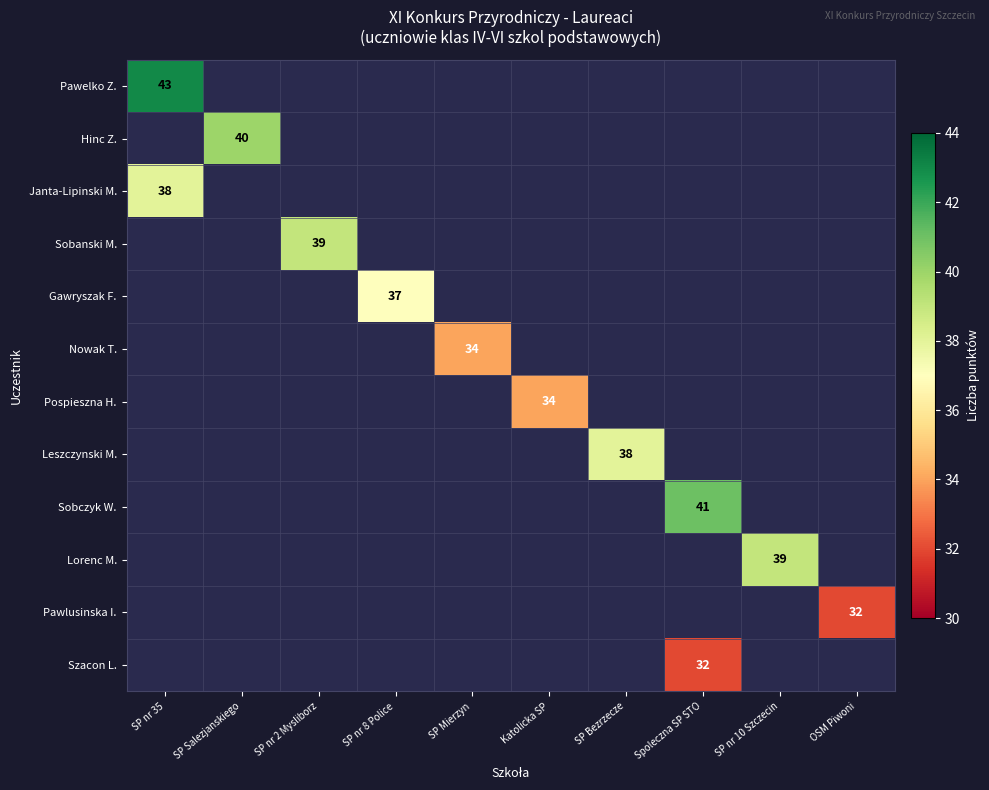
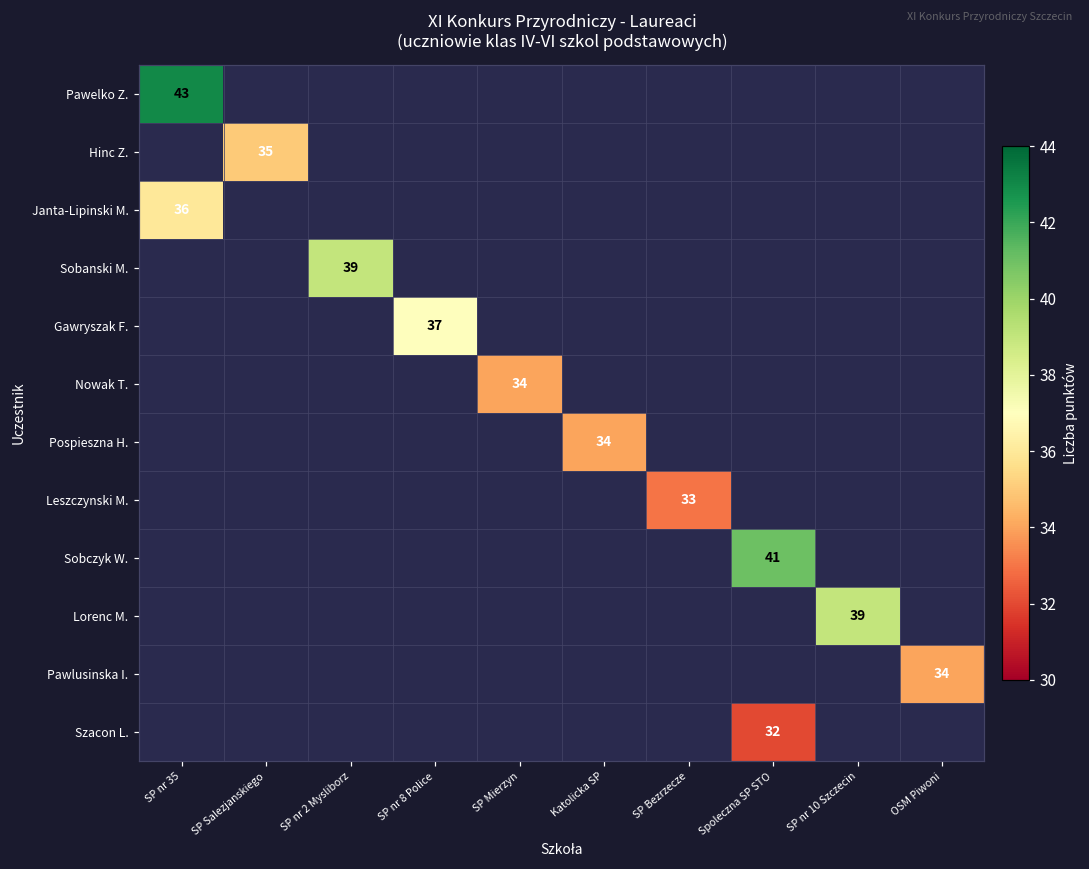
Hinc Z., SP Salezjanskiego: 40 -> 35
Janta-Lipinski M., SP nr 35: 38 -> 36
Leszczynski M., SP Bezrzecze: 38 -> 33
Pawlusinska I., OSM Piwoni: 32 -> 34
